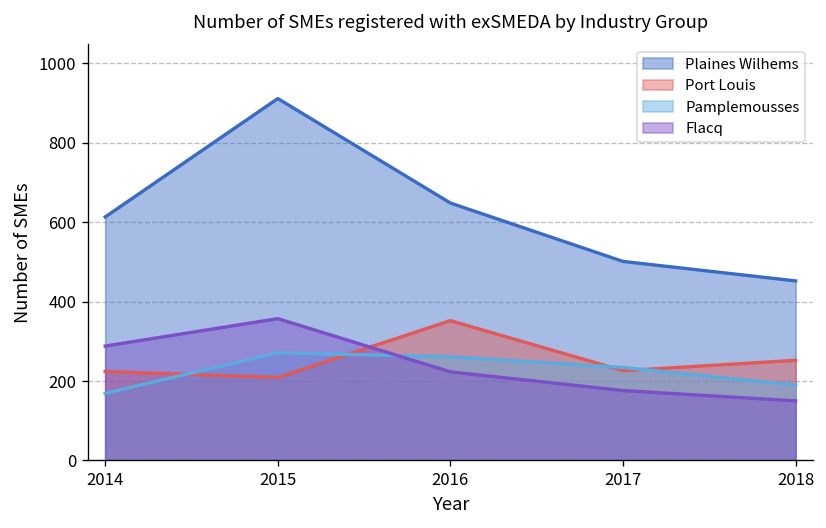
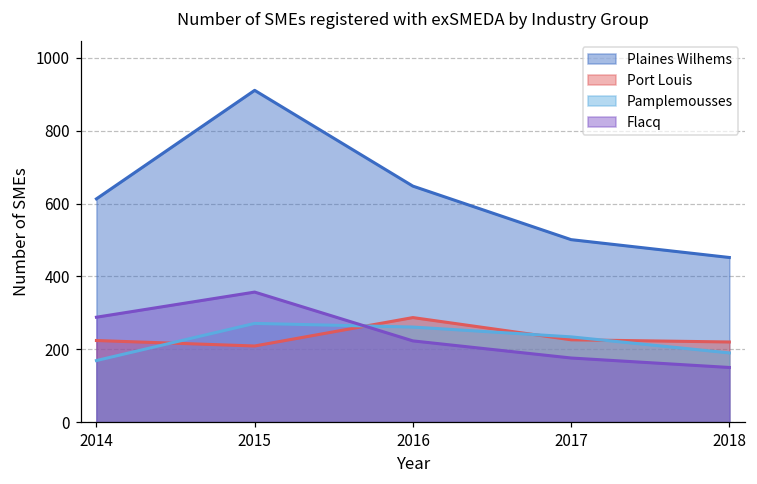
Port Louis, 2016: 350 -> 290
Port Louis, 2018: 250 -> 220
